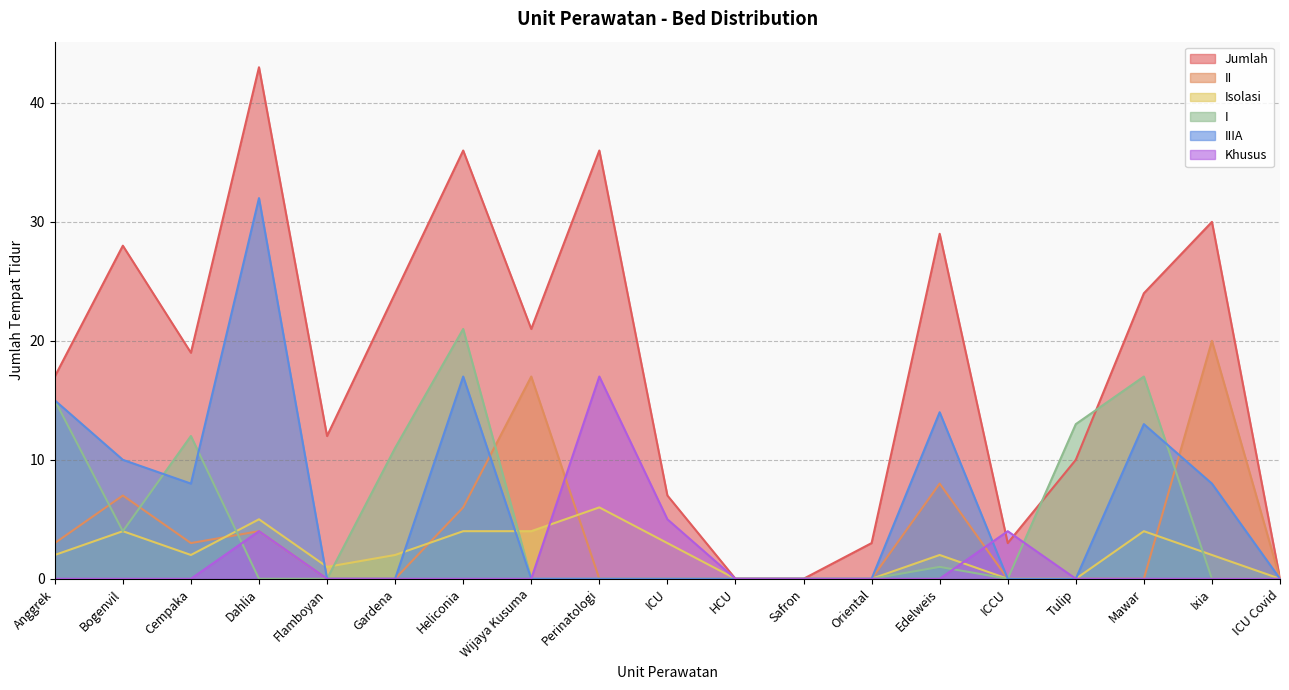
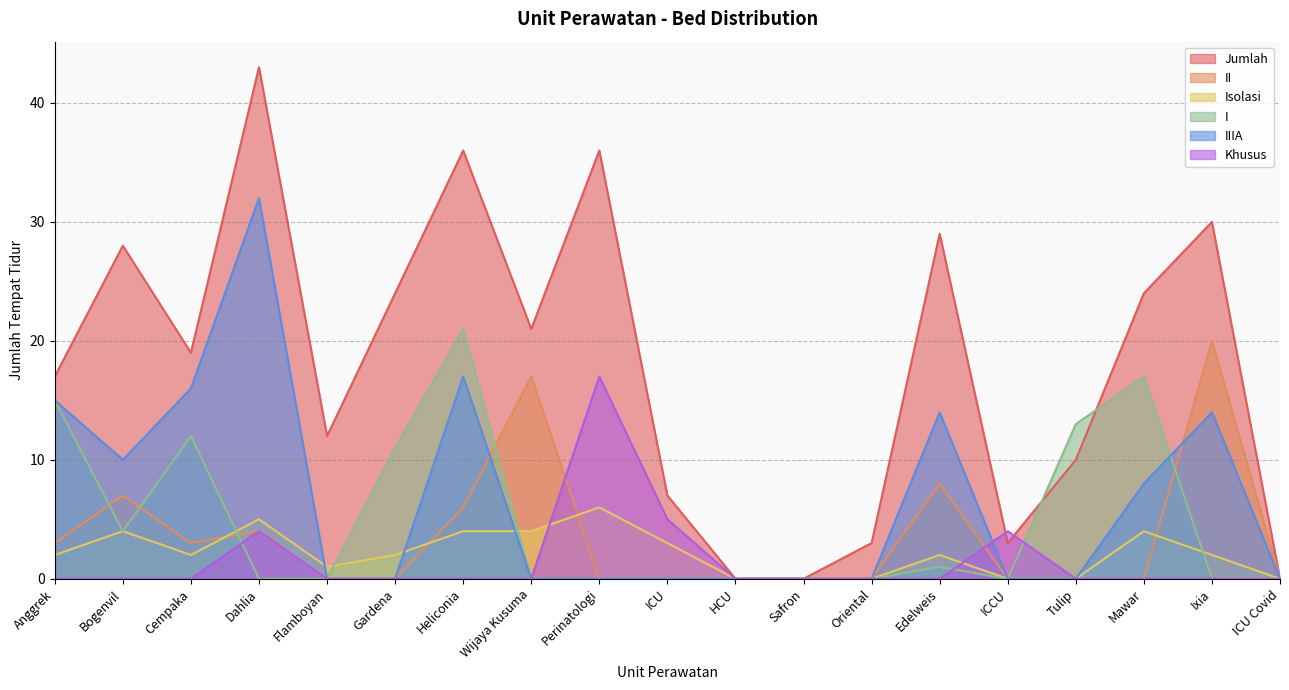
IIIA, Cempaka: 8 -> 16
IIIA, Mawar: 13 -> 8
IIIA, Ixia: 8 -> 14
